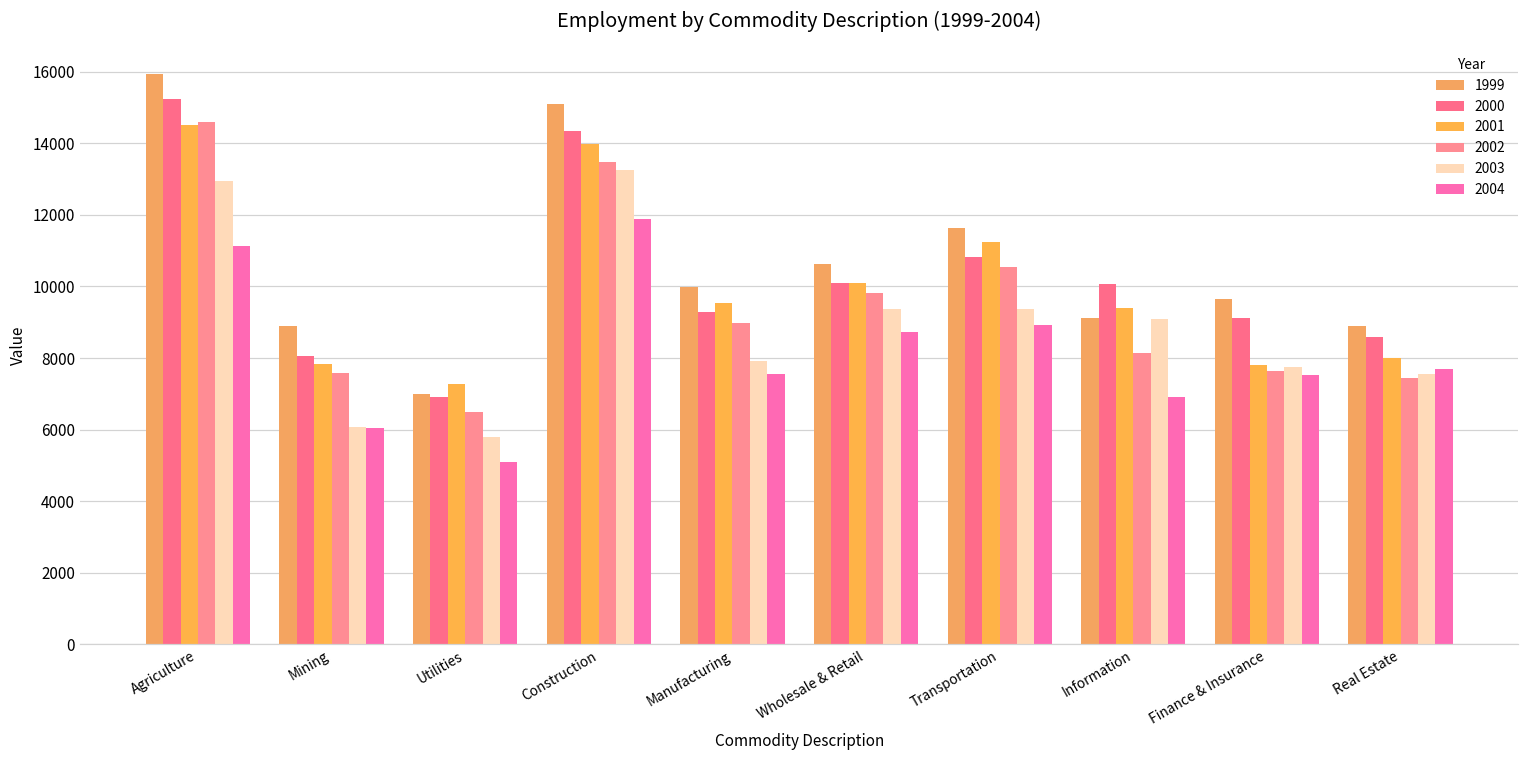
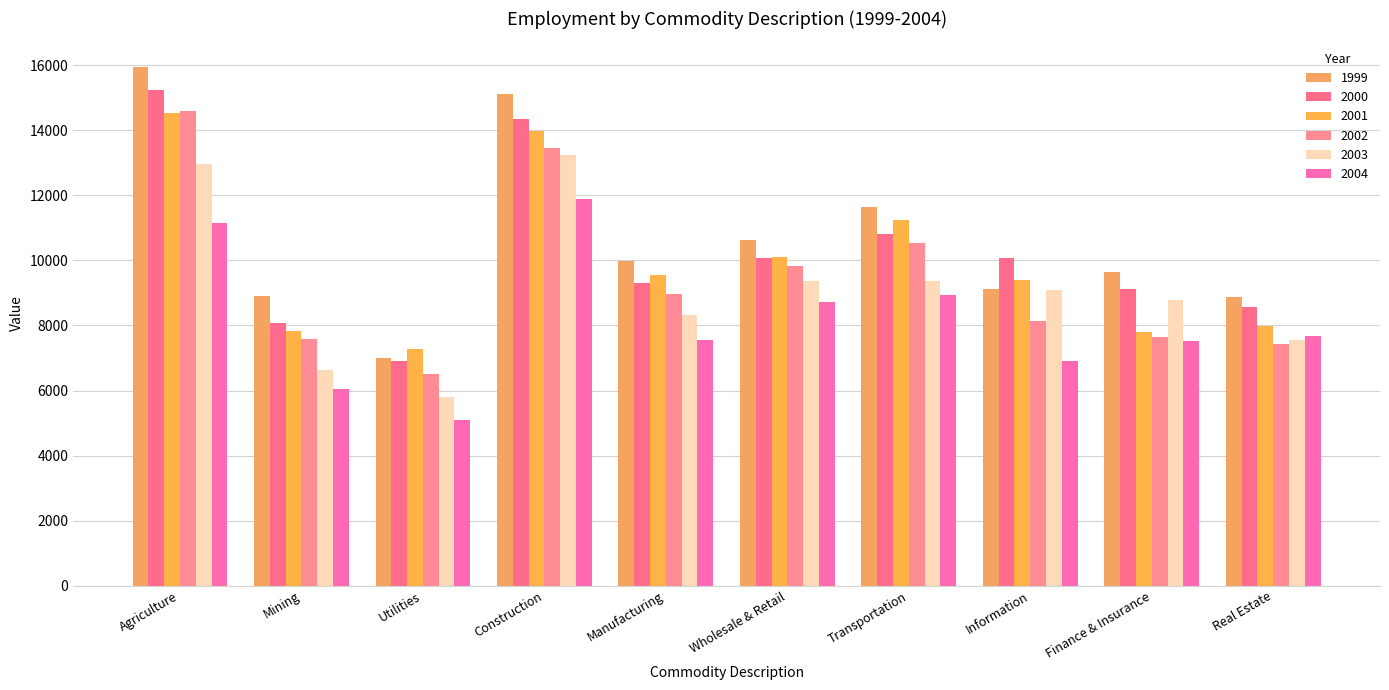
2003, Mining: 6100 -> 6600
2003, Manufacturing: 7900 -> 8300
2003, Finance & Insurance: 7700 -> 8800
